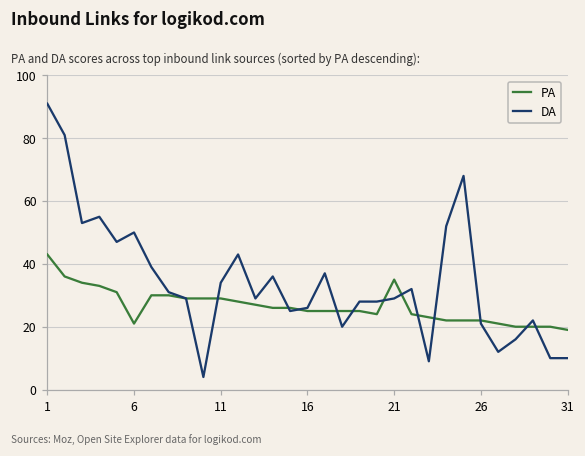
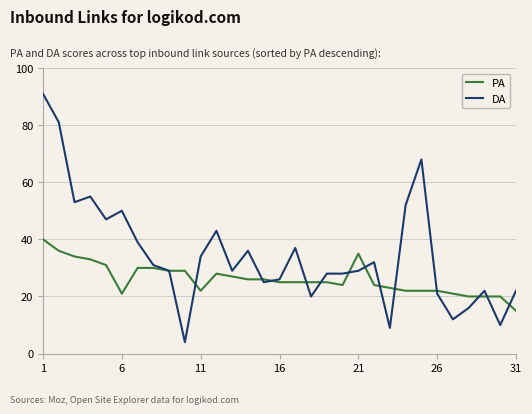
PA, 1: 43 -> 40
PA, 11: 29 -> 22
PA, 31: 19 -> 15
DA, 31: 10 -> 22
